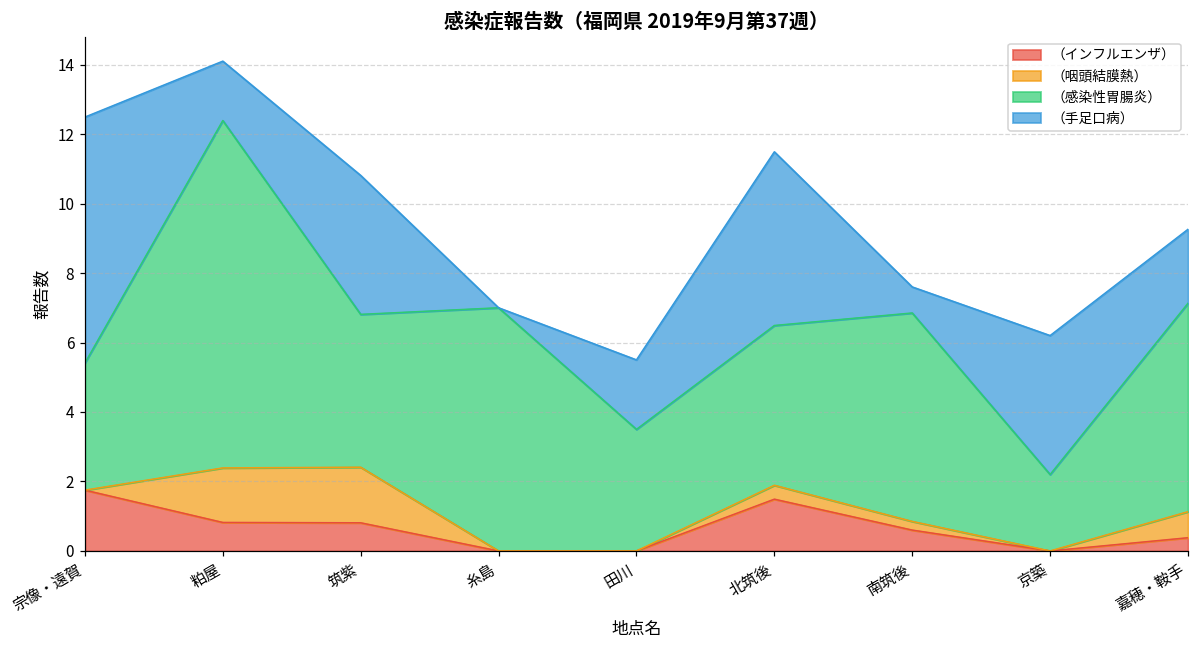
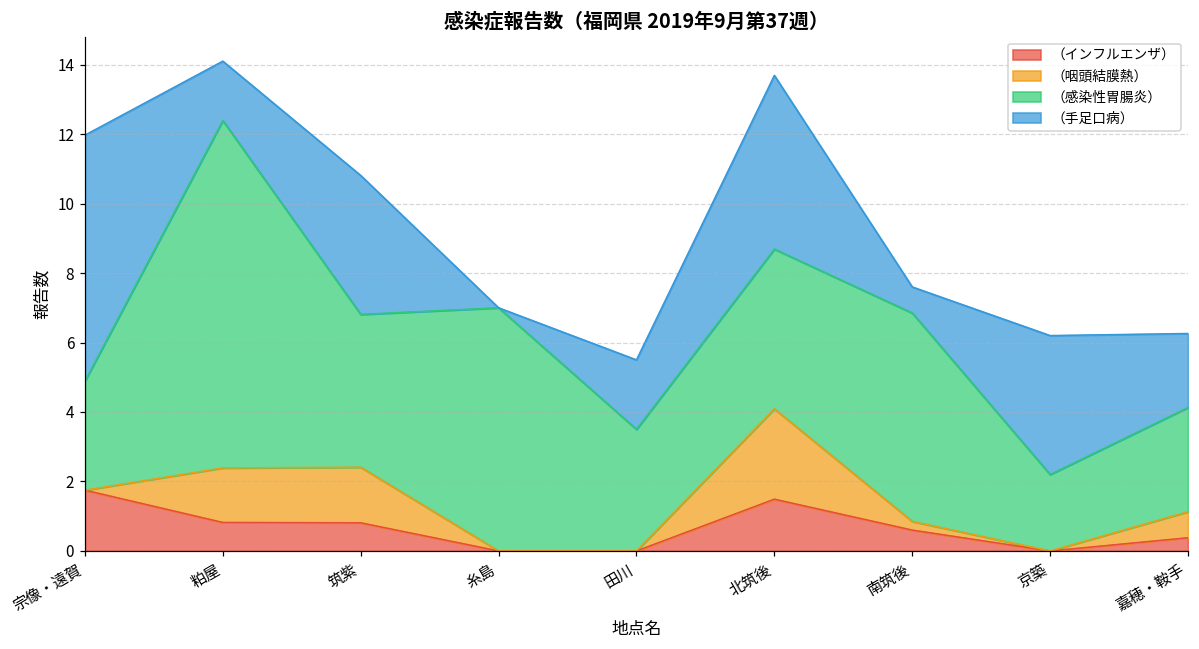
（感染性胃腸炎）, 宗像・遠賀: 3.7 -> 3.1
（咽頭結膜熱）, 北筑後: 0.4 -> 2.6
（感染性胃腸炎）, 嘉穂・鞍手: 6 -> 3
